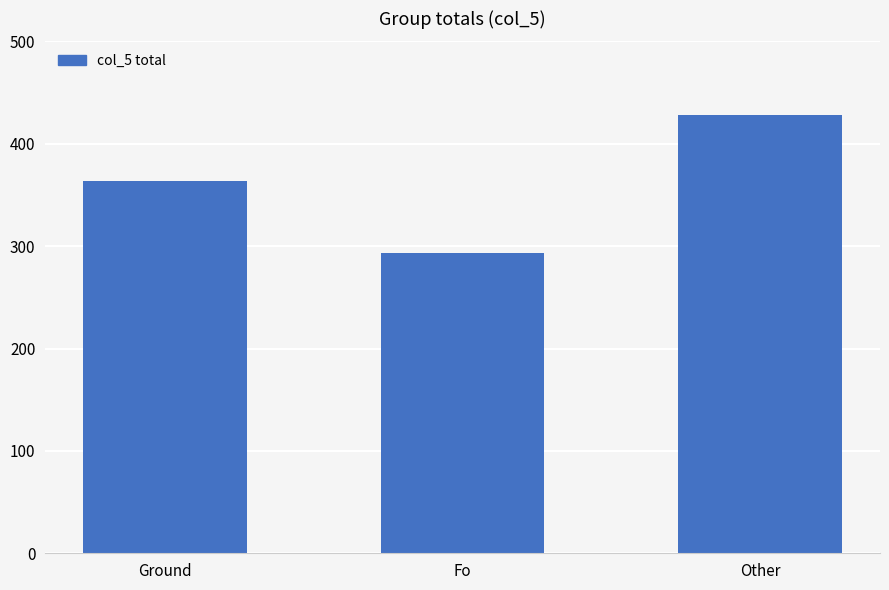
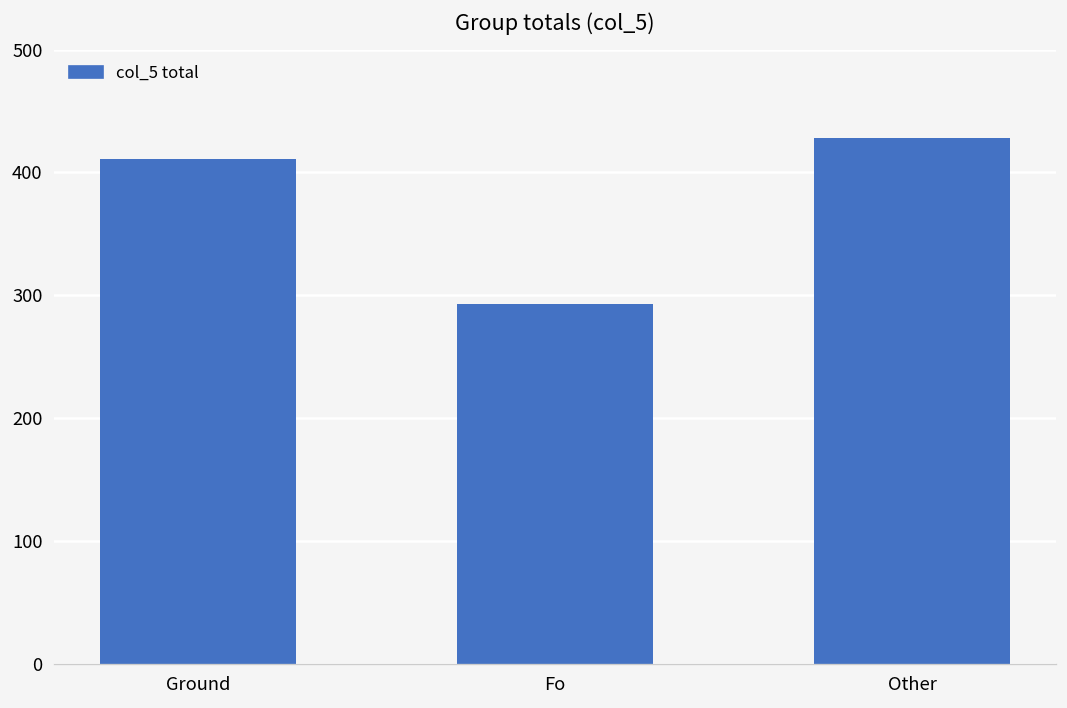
Ground: 364 -> 411
